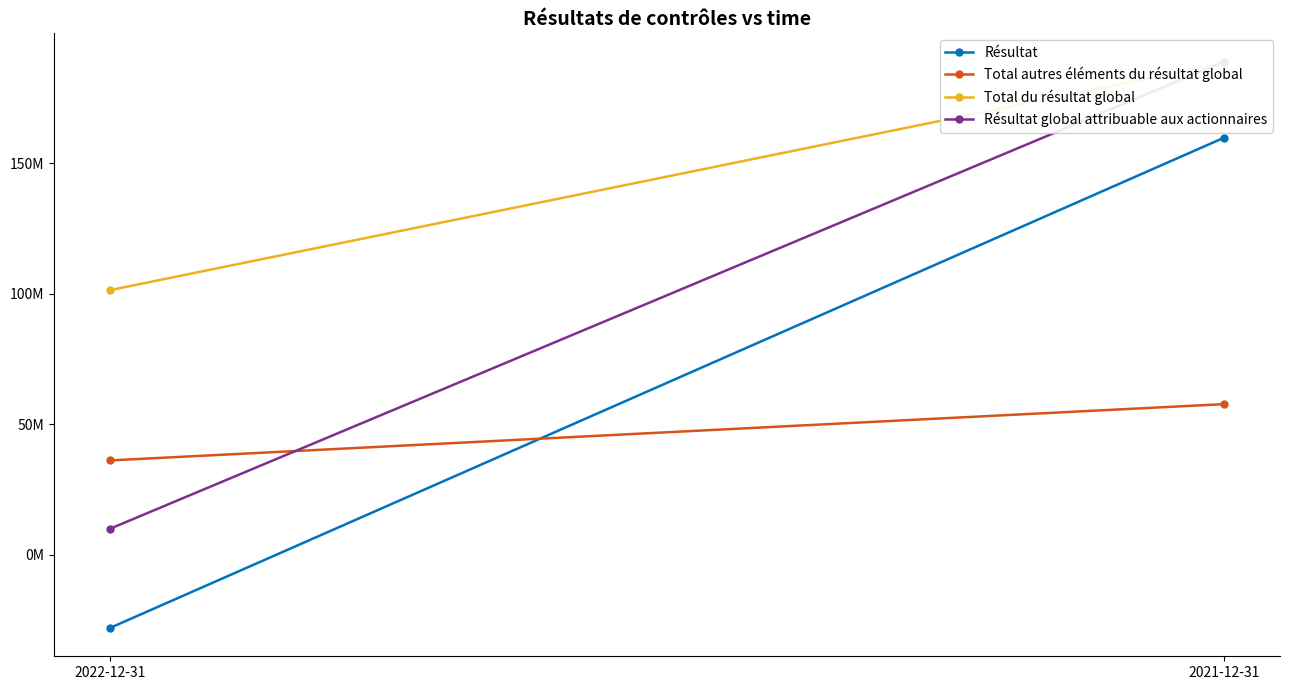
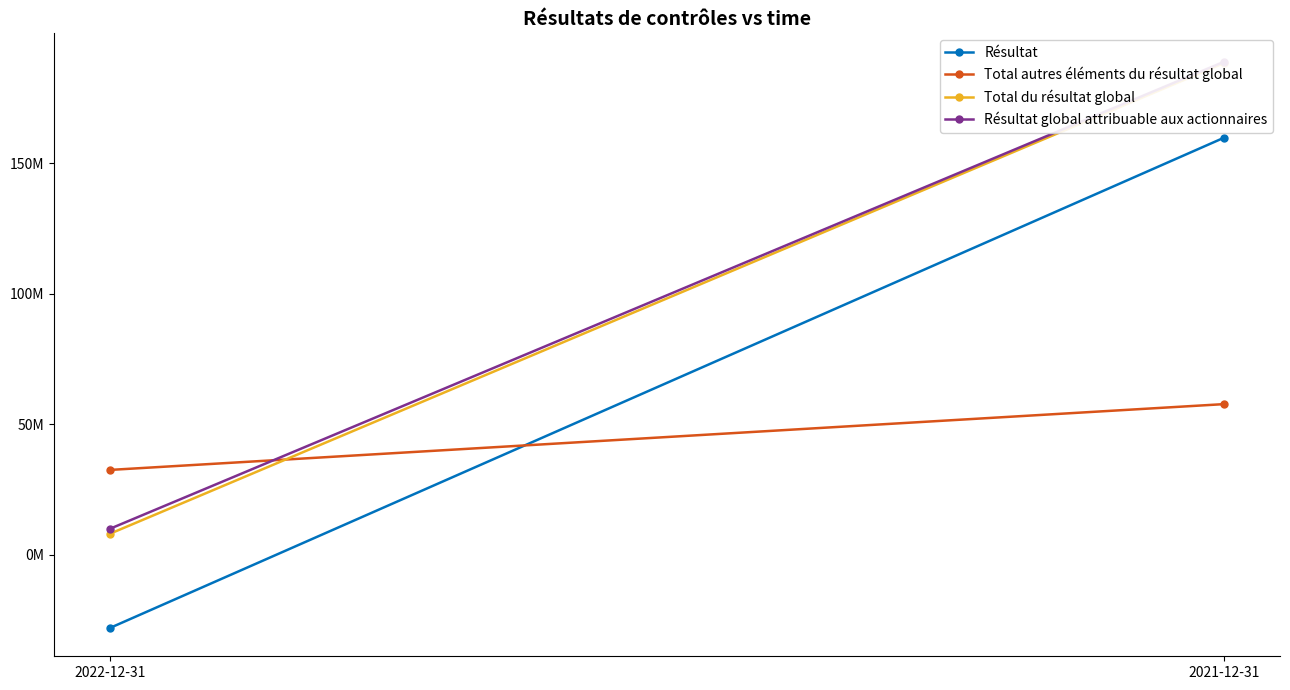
Total autres éléments du résultat global, 2022-12-31: 36000000 -> 32000000
Total du résultat global, 2022-12-31: 101000000 -> 8000000
